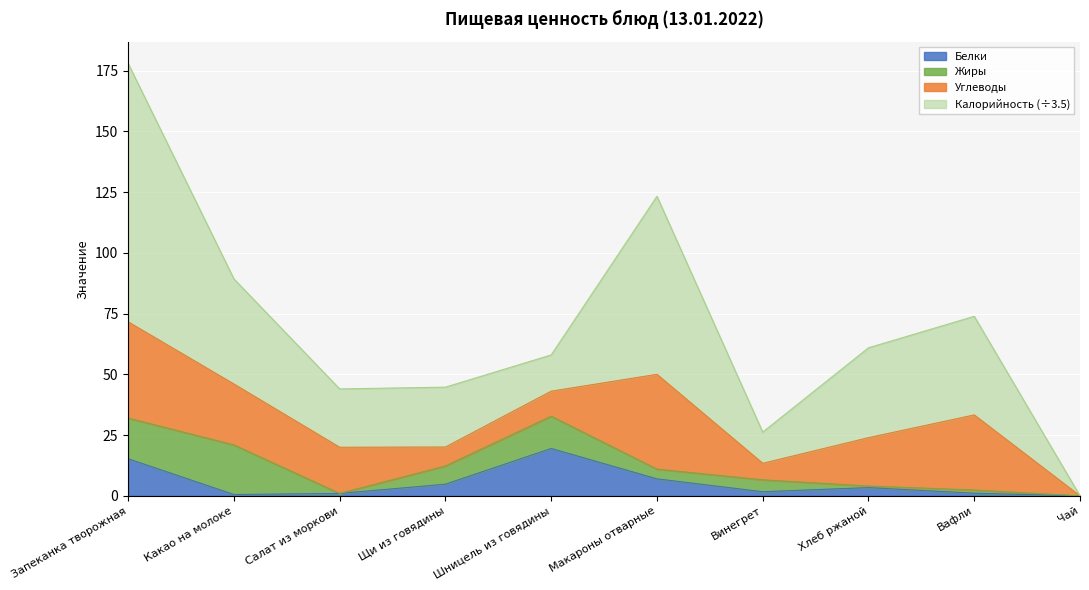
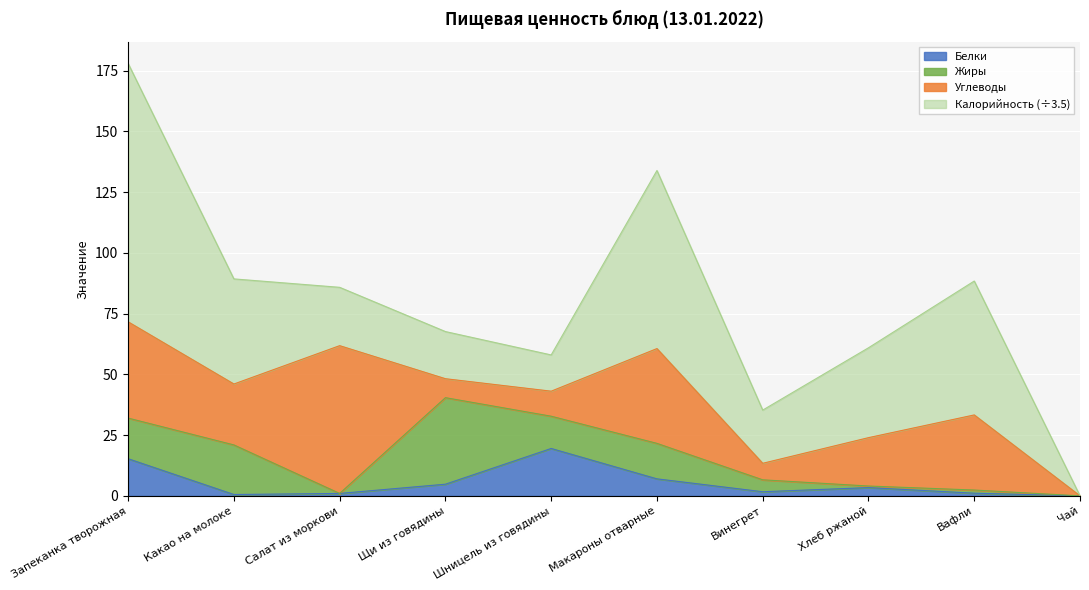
Углеводы, Салат из моркови: 19 -> 61
Жиры, Щи из говядины: 8 -> 36
Калорийность (÷3.5), Щи из говядины: 25 -> 19
Жиры, Макароны отварные: 4 -> 15
Калорийность (÷3.5), Винегрет: 13 -> 22
Калорийность (÷3.5), Вафли: 41 -> 55
